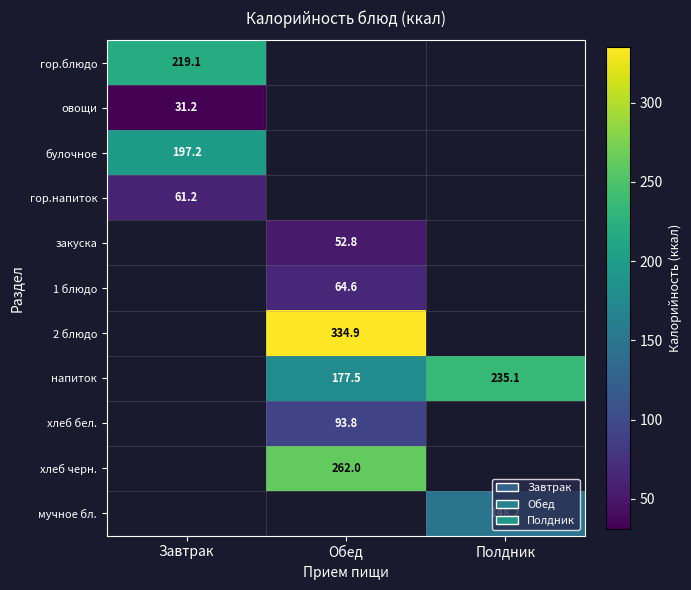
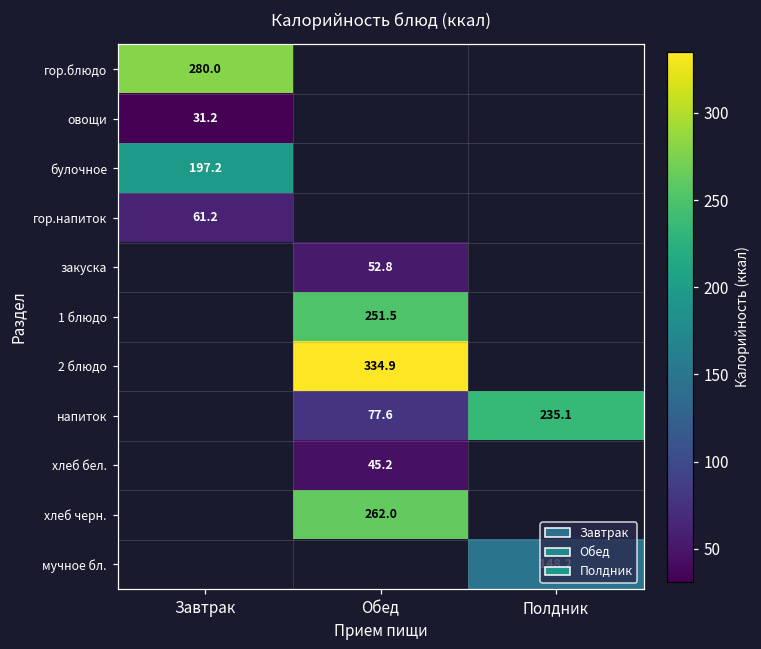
гор.блюдо, Завтрак: 219.1 -> 280.0
1 блюдо, Обед: 64.6 -> 251.5
напиток, Обед: 177.5 -> 77.6
хлеб бел., Обед: 93.8 -> 45.2
